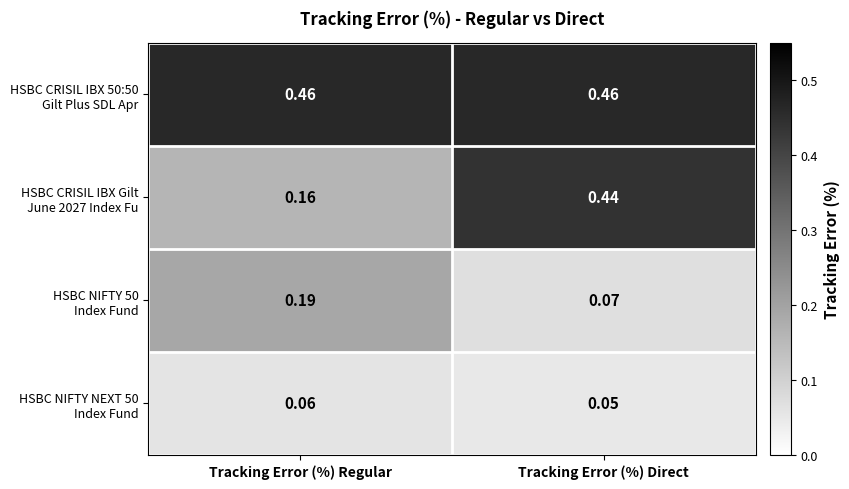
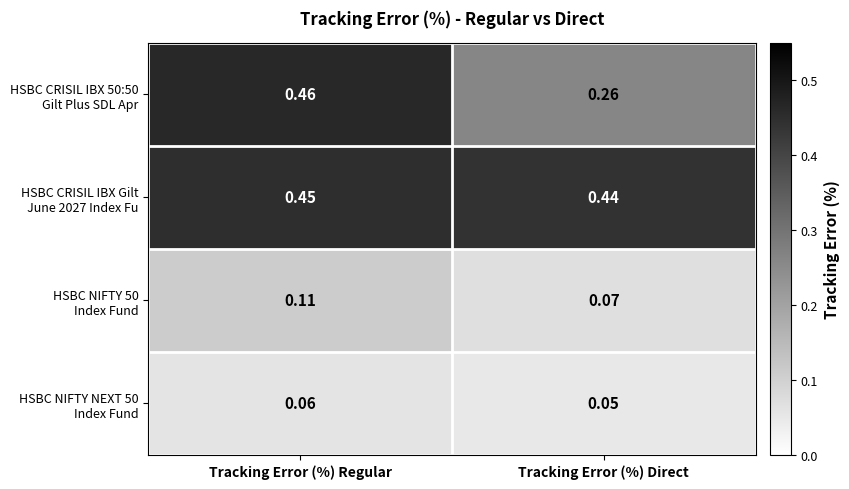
HSBC CRISIL IBX 50:50 Gilt Plus SDL Apr, Tracking Error (%) Direct: 0.46 -> 0.26
HSBC CRISIL IBX Gilt June 2027 Index Fu, Tracking Error (%) Regular: 0.16 -> 0.45
HSBC NIFTY 50 Index Fund, Tracking Error (%) Regular: 0.19 -> 0.11
